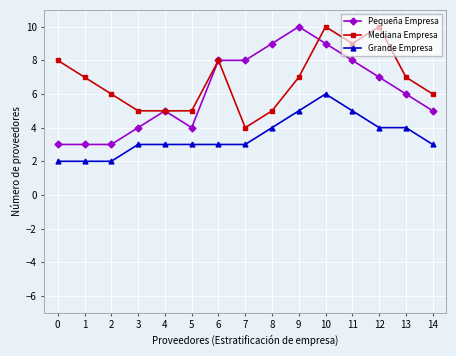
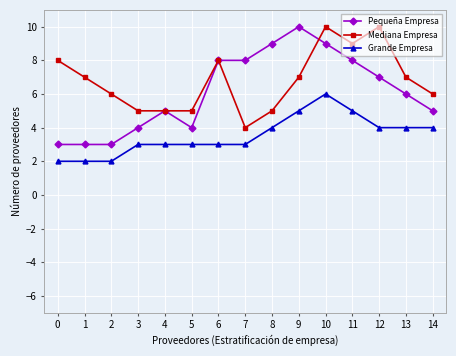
Grande Empresa, 14: 3 -> 4
